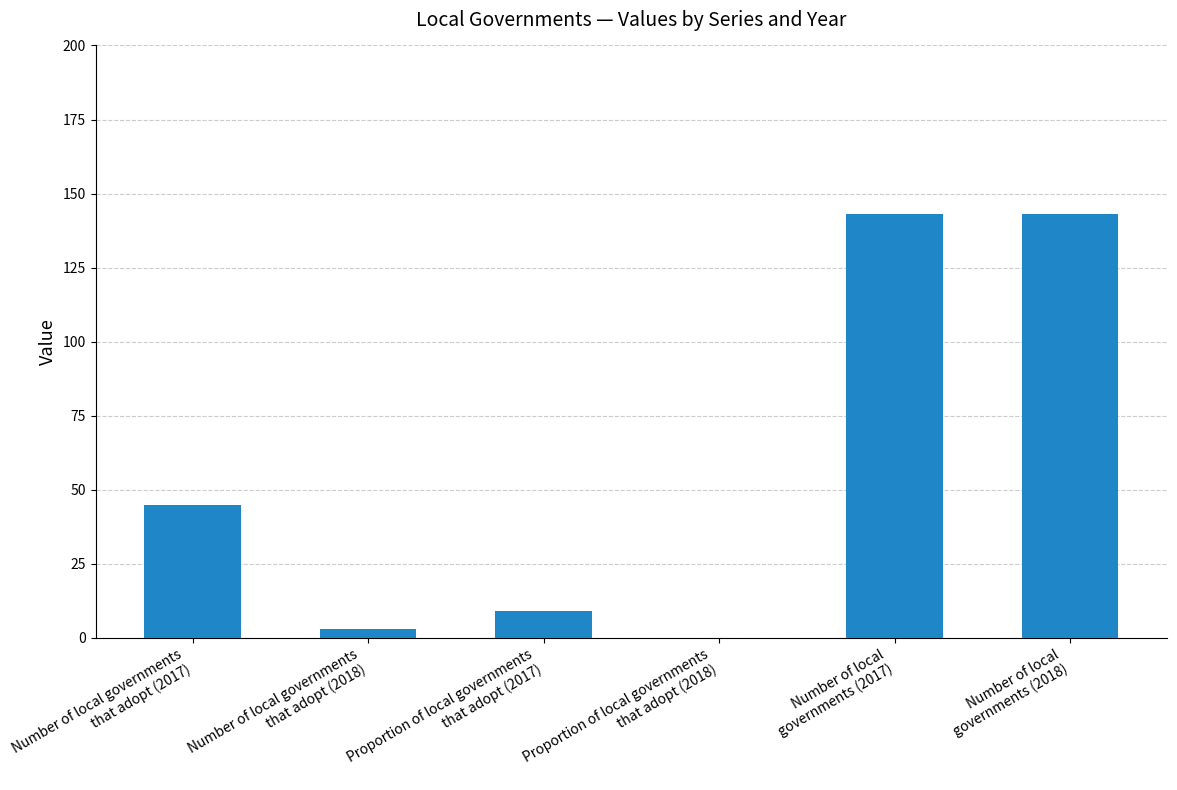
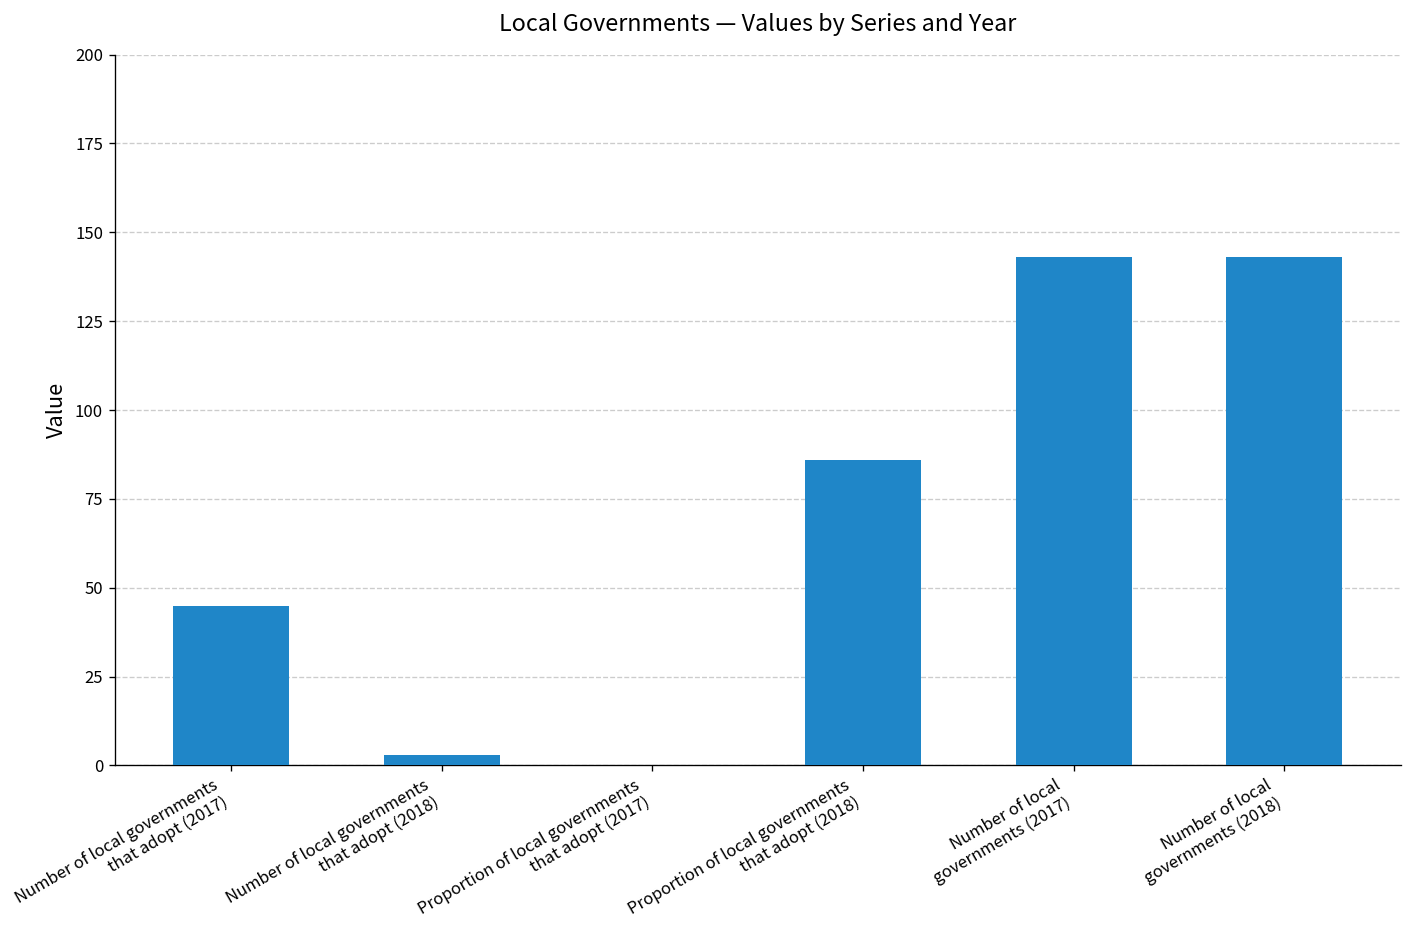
Proportion of local governments that adopt (2017): 9 -> 0
Proportion of local governments that adopt (2018): 0 -> 86
